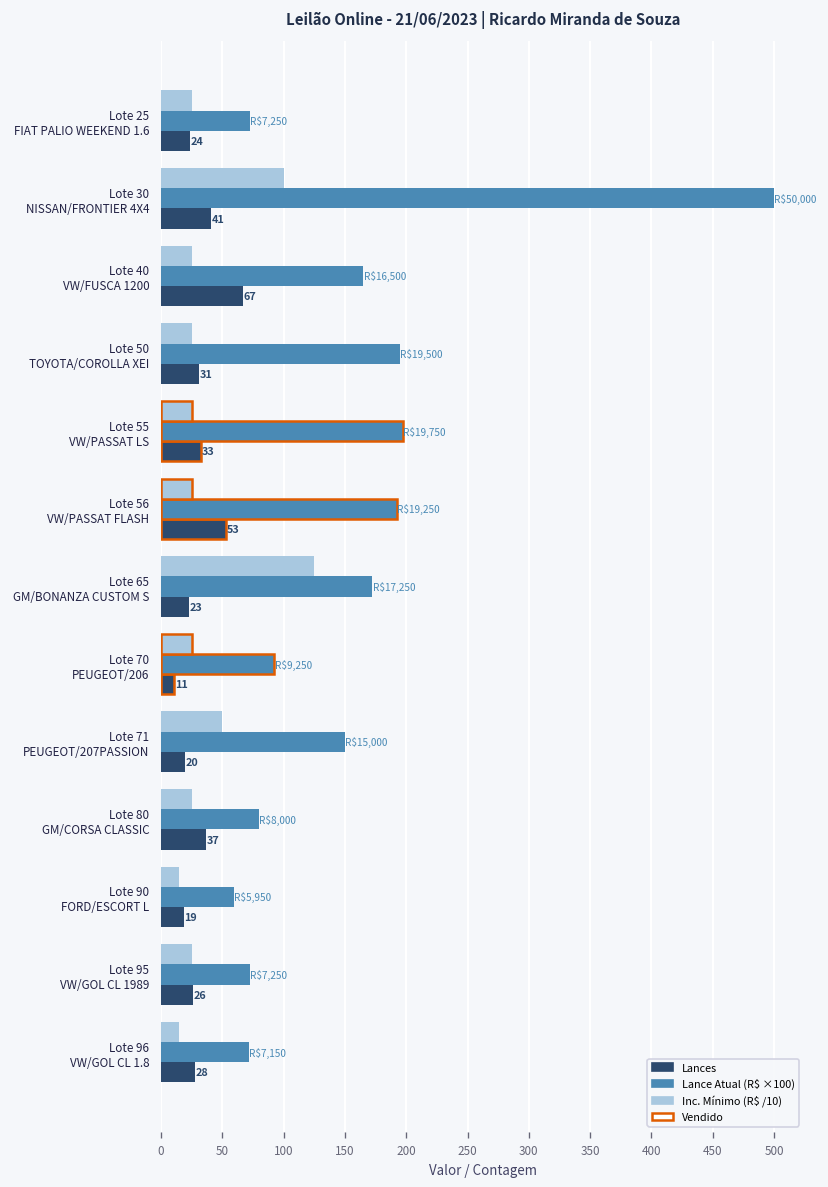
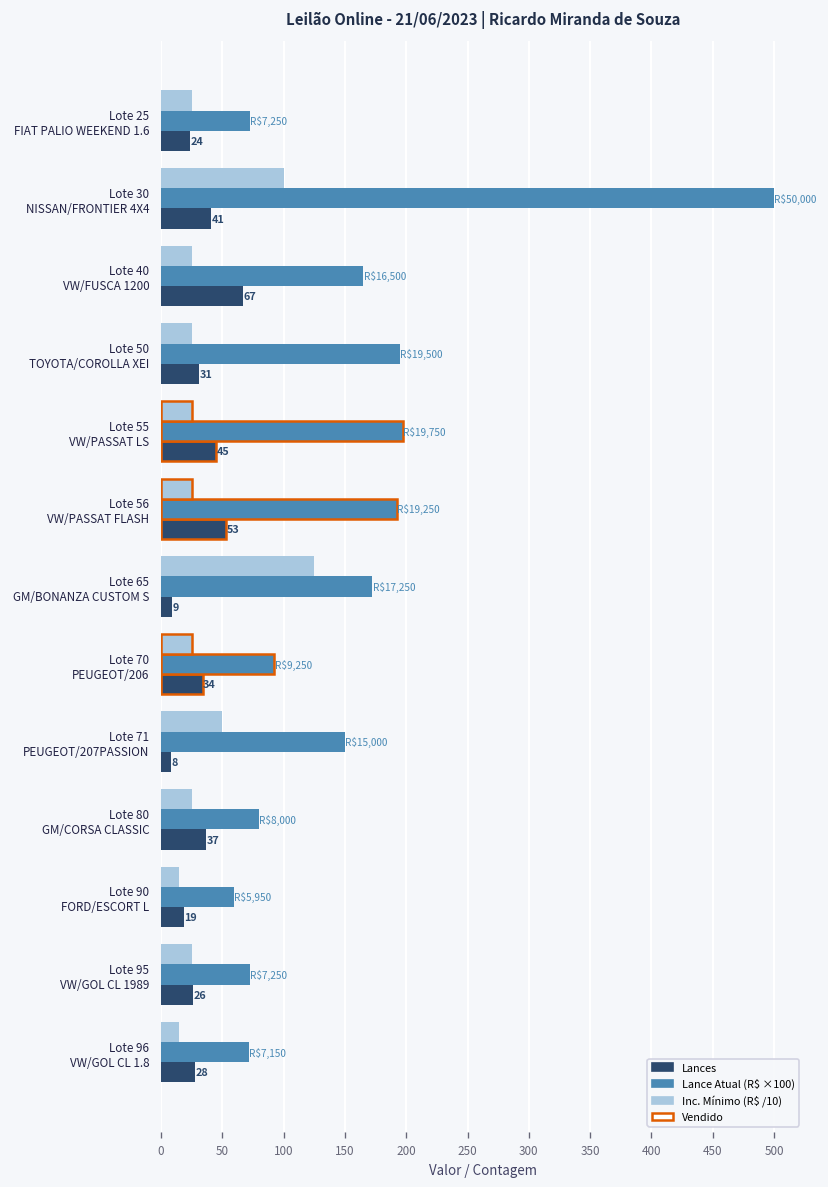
Lances, Lote 55 VW/PASSAT LS: 33 -> 45
Lances, Lote 65 GM/BONANZA CUSTOM S: 23 -> 9
Lances, Lote 70 PEUGEOT/206: 11 -> 34
Lances, Lote 71 PEUGEOT/207PASSION: 20 -> 8
